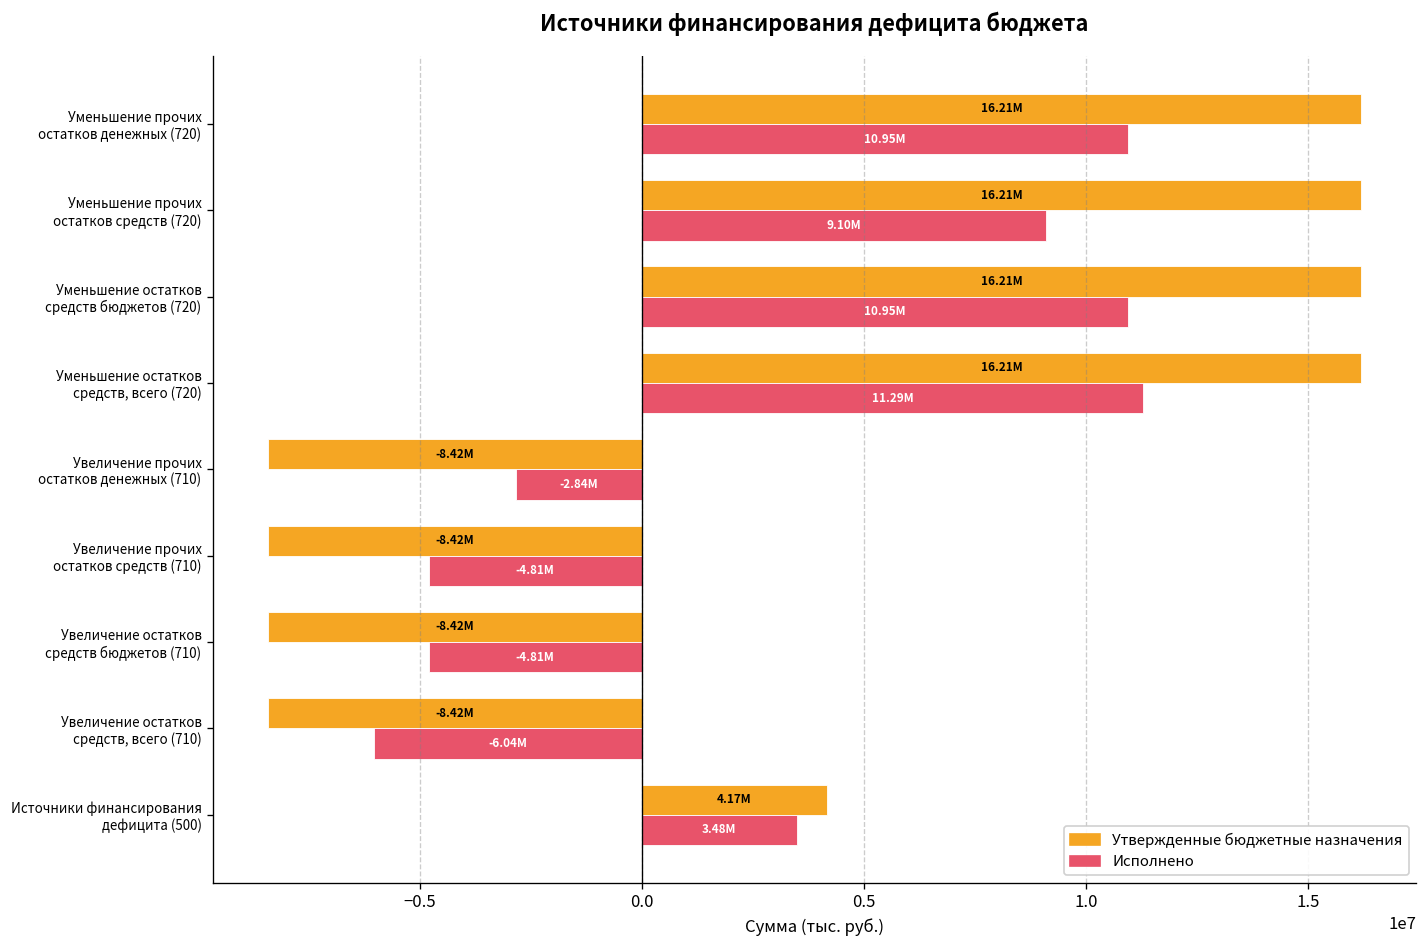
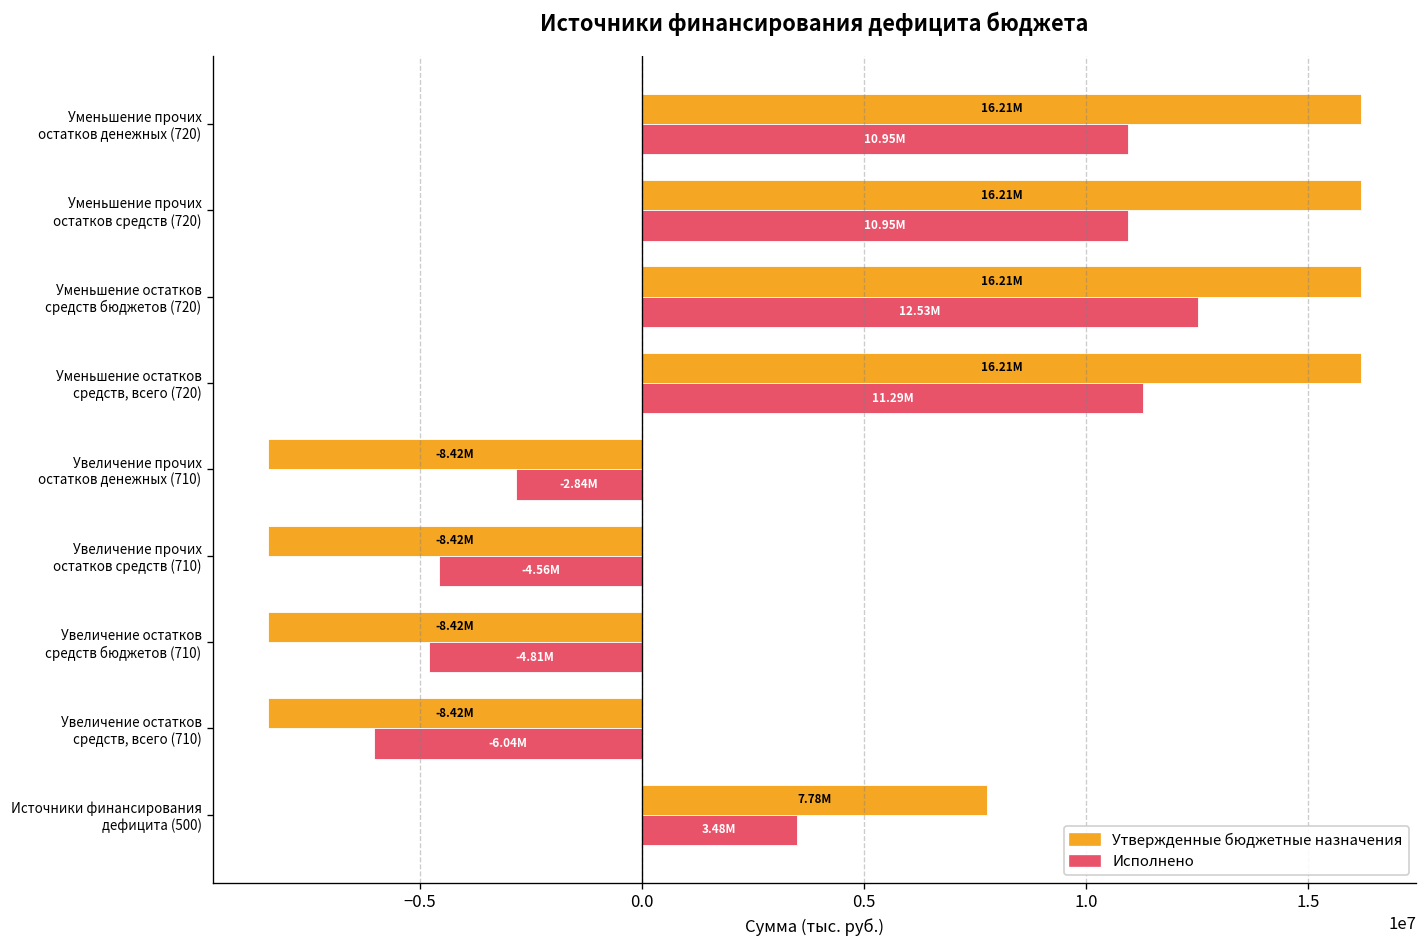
Исполнено, Уменьшение прочих остатков средств (720): 9.10M -> 10.95M
Исполнено, Уменьшение остатков средств бюджетов (720): 10.95M -> 12.53M
Исполнено, Увеличение прочих остатков средств (710): -4.81M -> -4.56M
Утвержденные бюджетные назначения, Источники финансирования дефицита (500): 4.17M -> 7.78M
